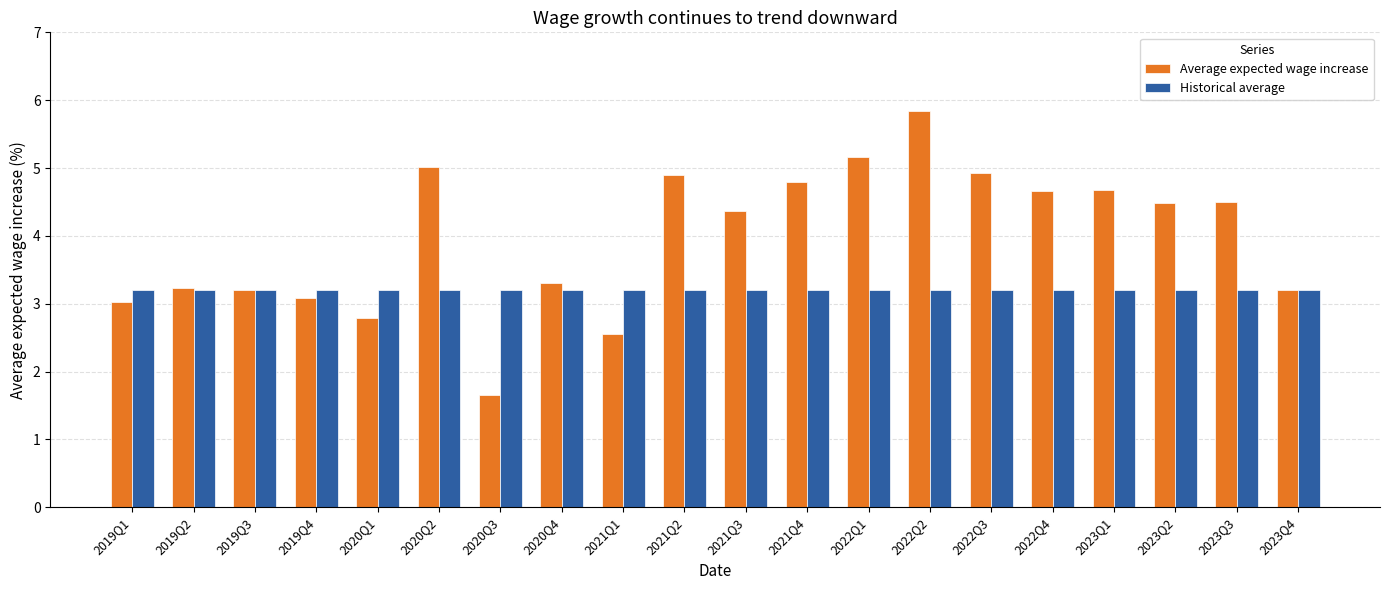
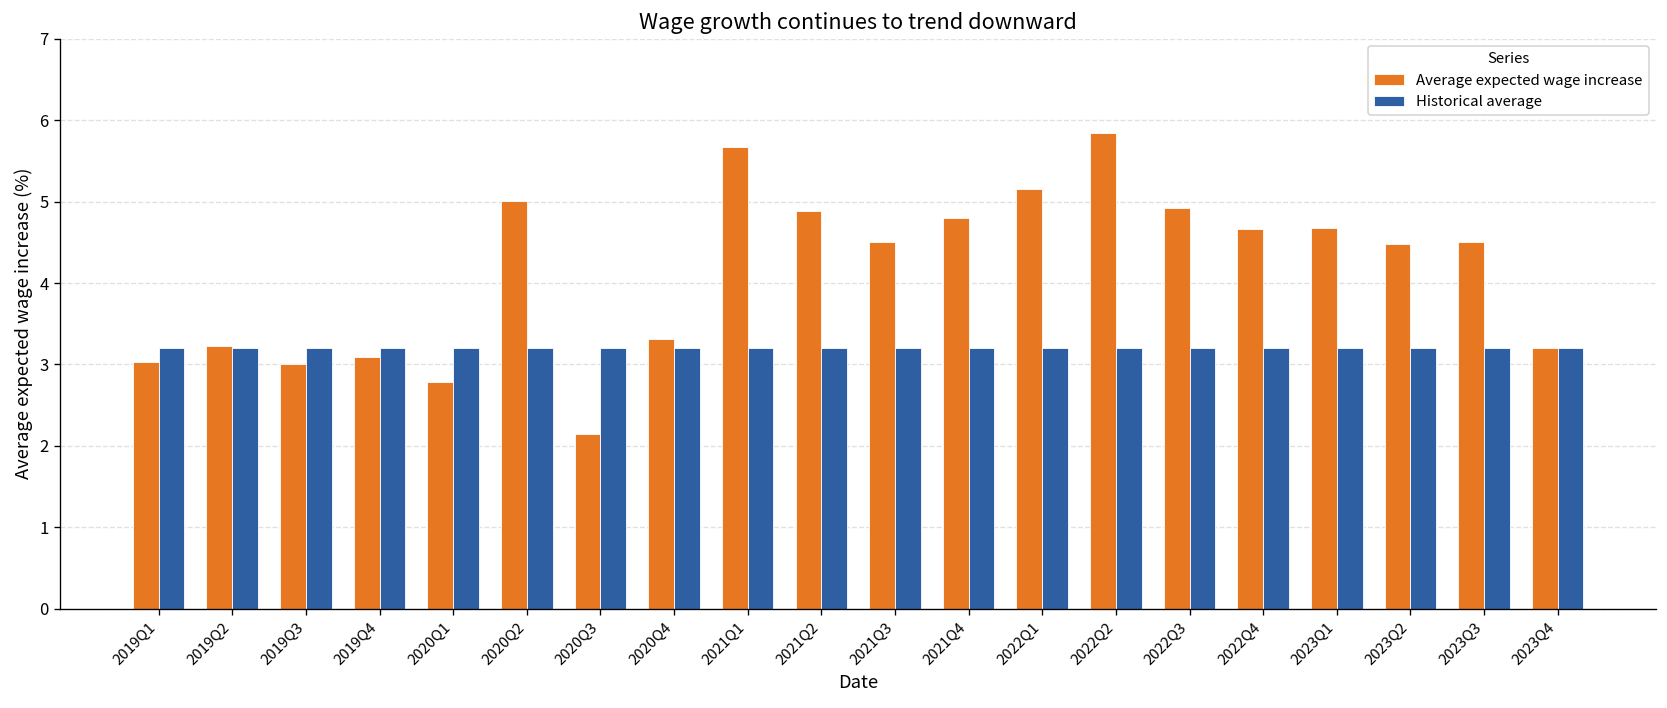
Average expected wage increase, 2019Q3: 3.2 -> 3.0
Average expected wage increase, 2020Q3: 1.7 -> 2.2
Average expected wage increase, 2021Q1: 2.6 -> 5.7
Average expected wage increase, 2021Q3: 4.4 -> 4.5
